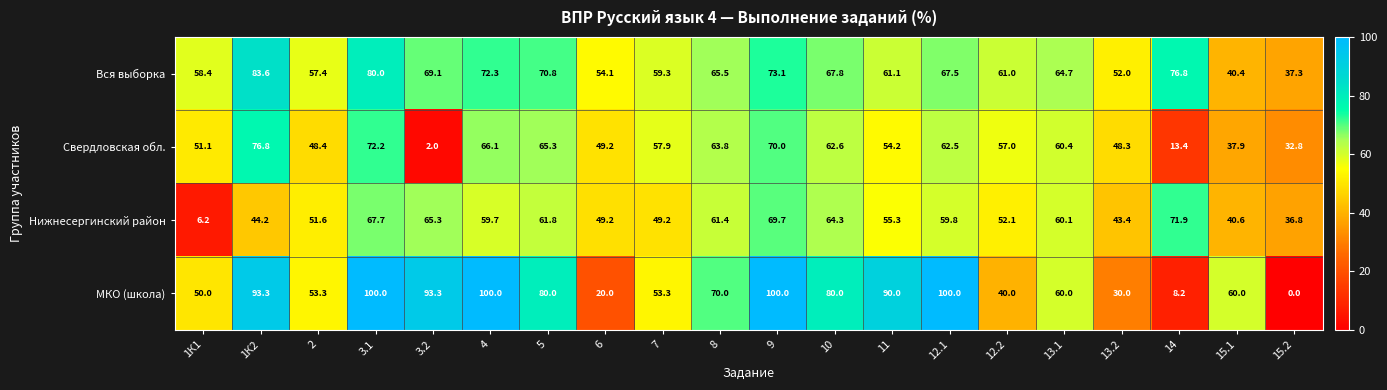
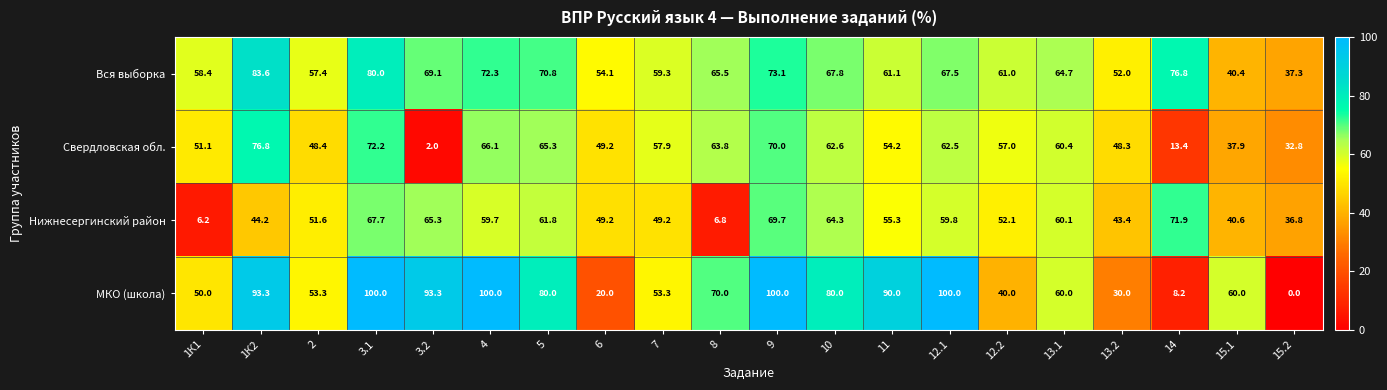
Нижнесергинский район, 8: 61.4 -> 6.8
